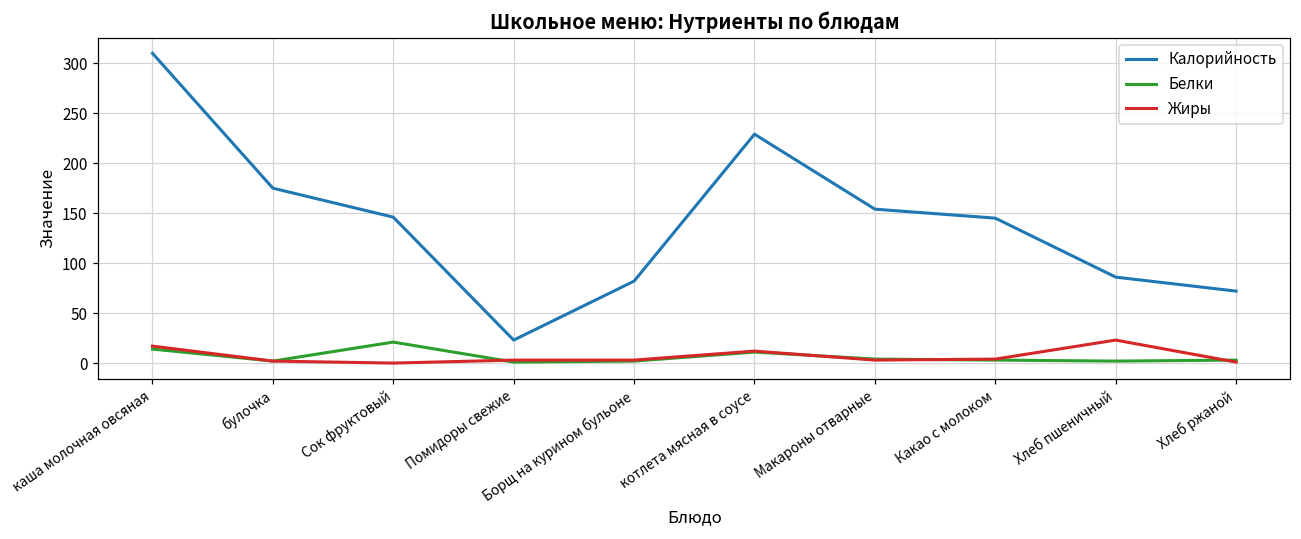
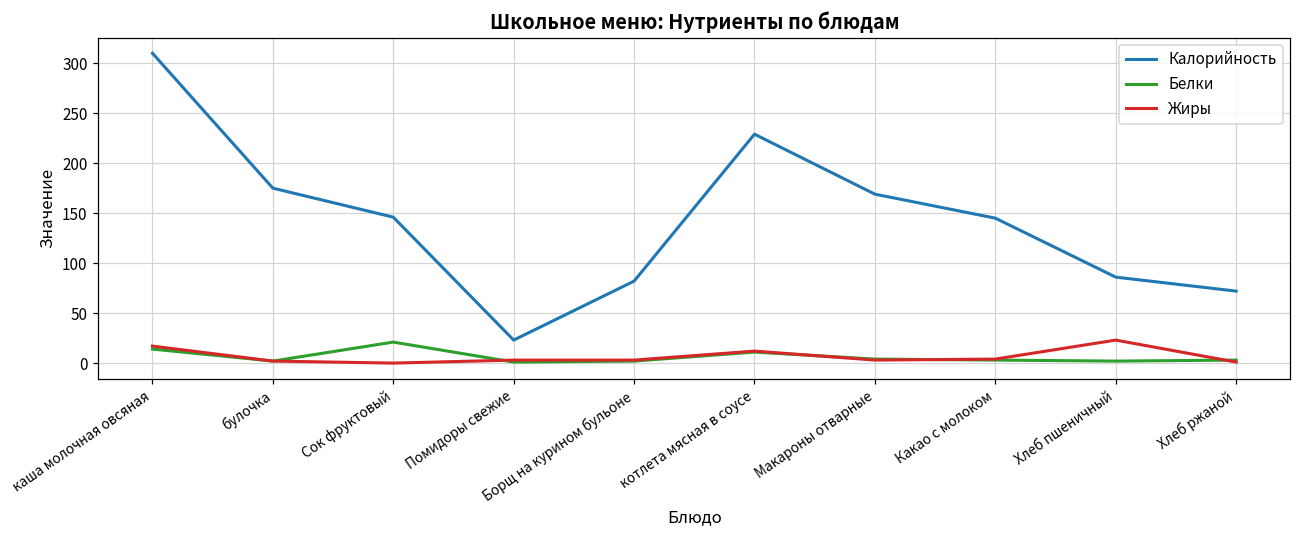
Калорийность, Макароны отварные: 150 -> 170
